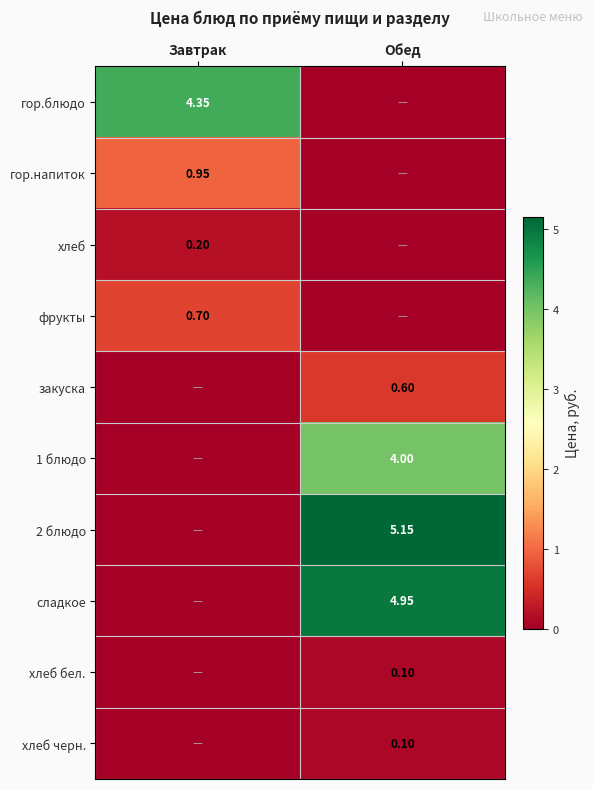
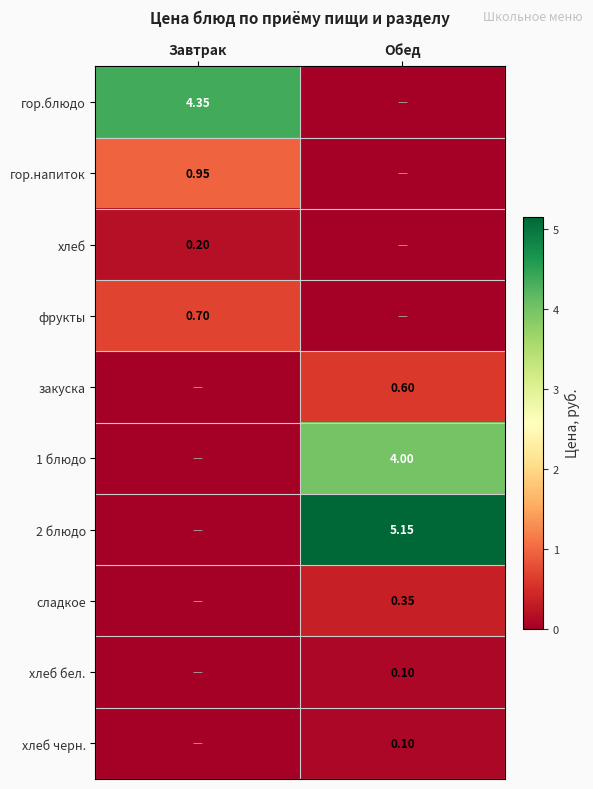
сладкое, Обед: 4.95 -> 0.35
